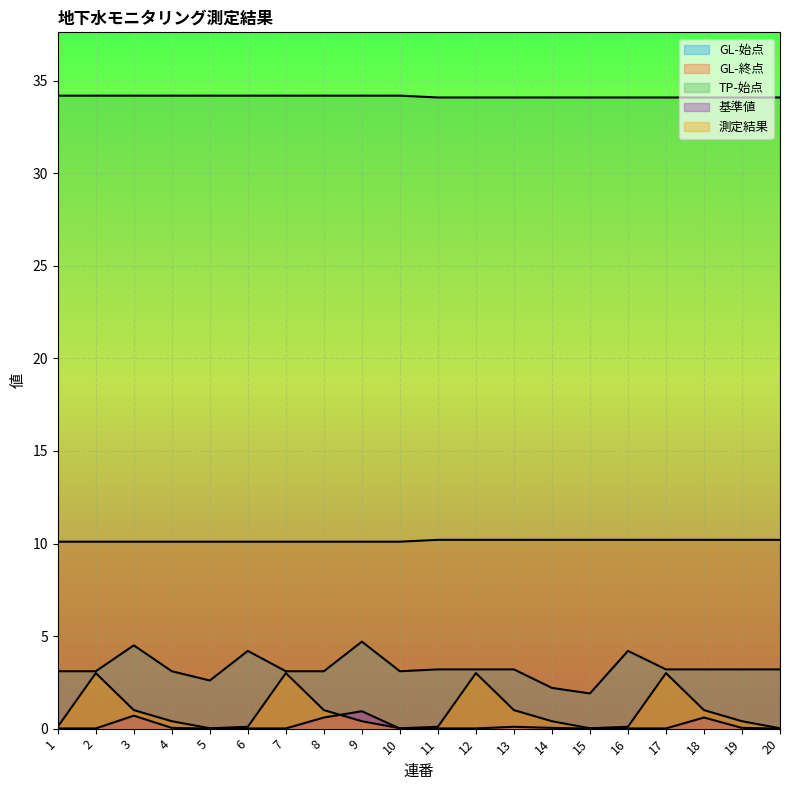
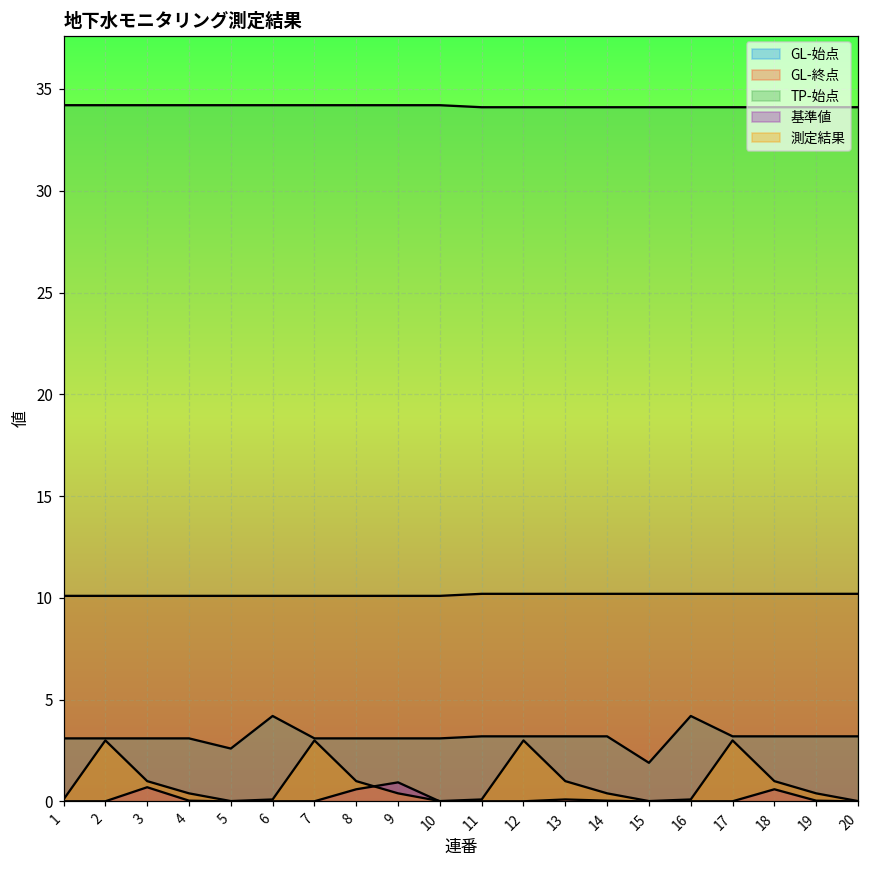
GL-始点, 3: 4.5 -> 3.1
GL-始点, 9: 4.7 -> 3.1
GL-始点, 14: 2.2 -> 3.2
